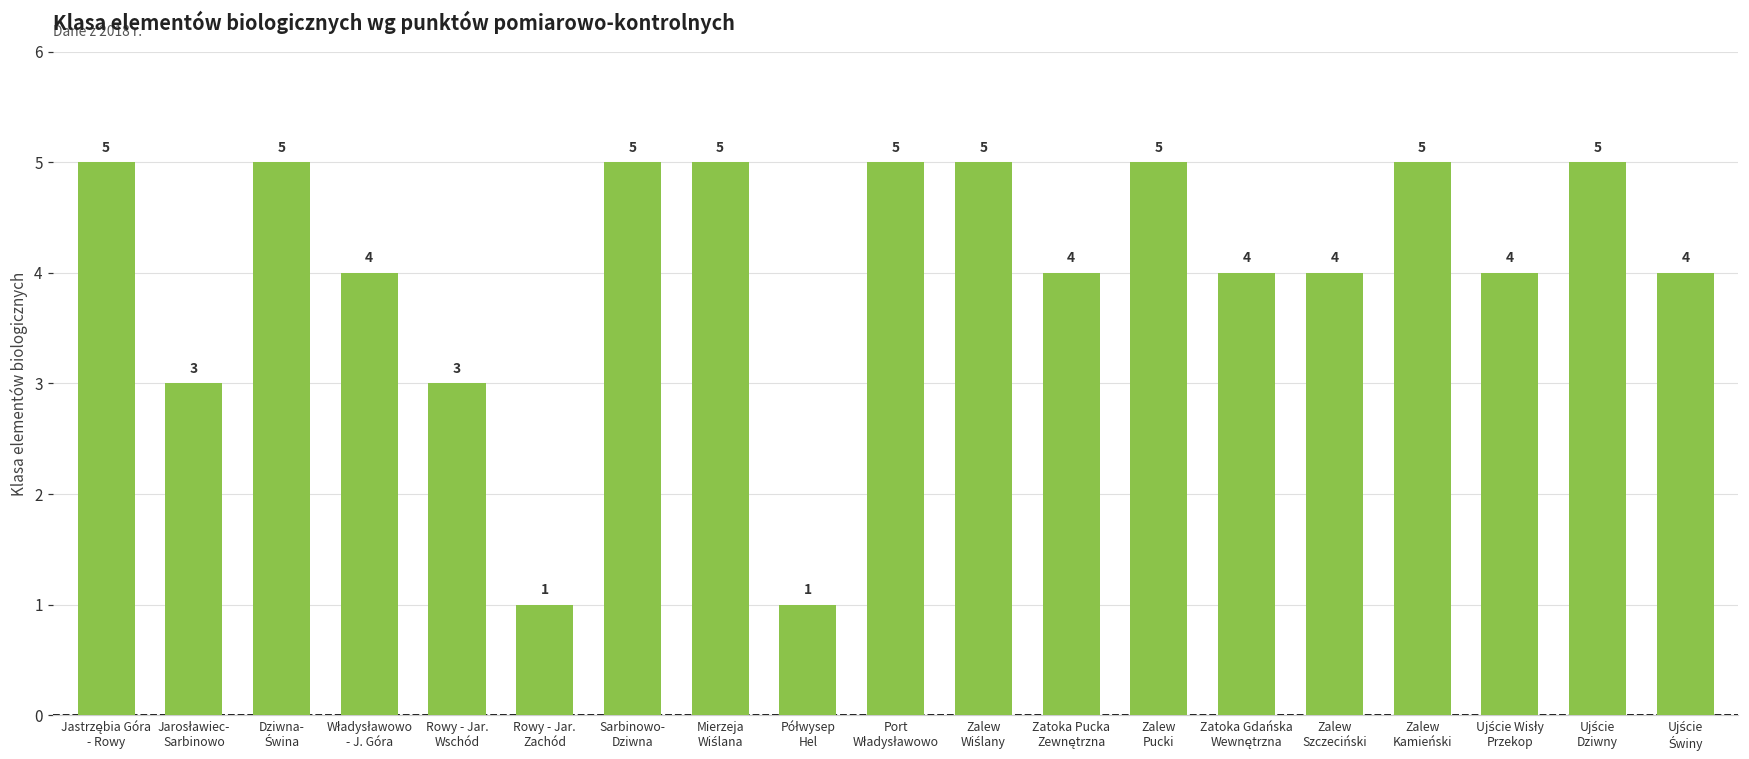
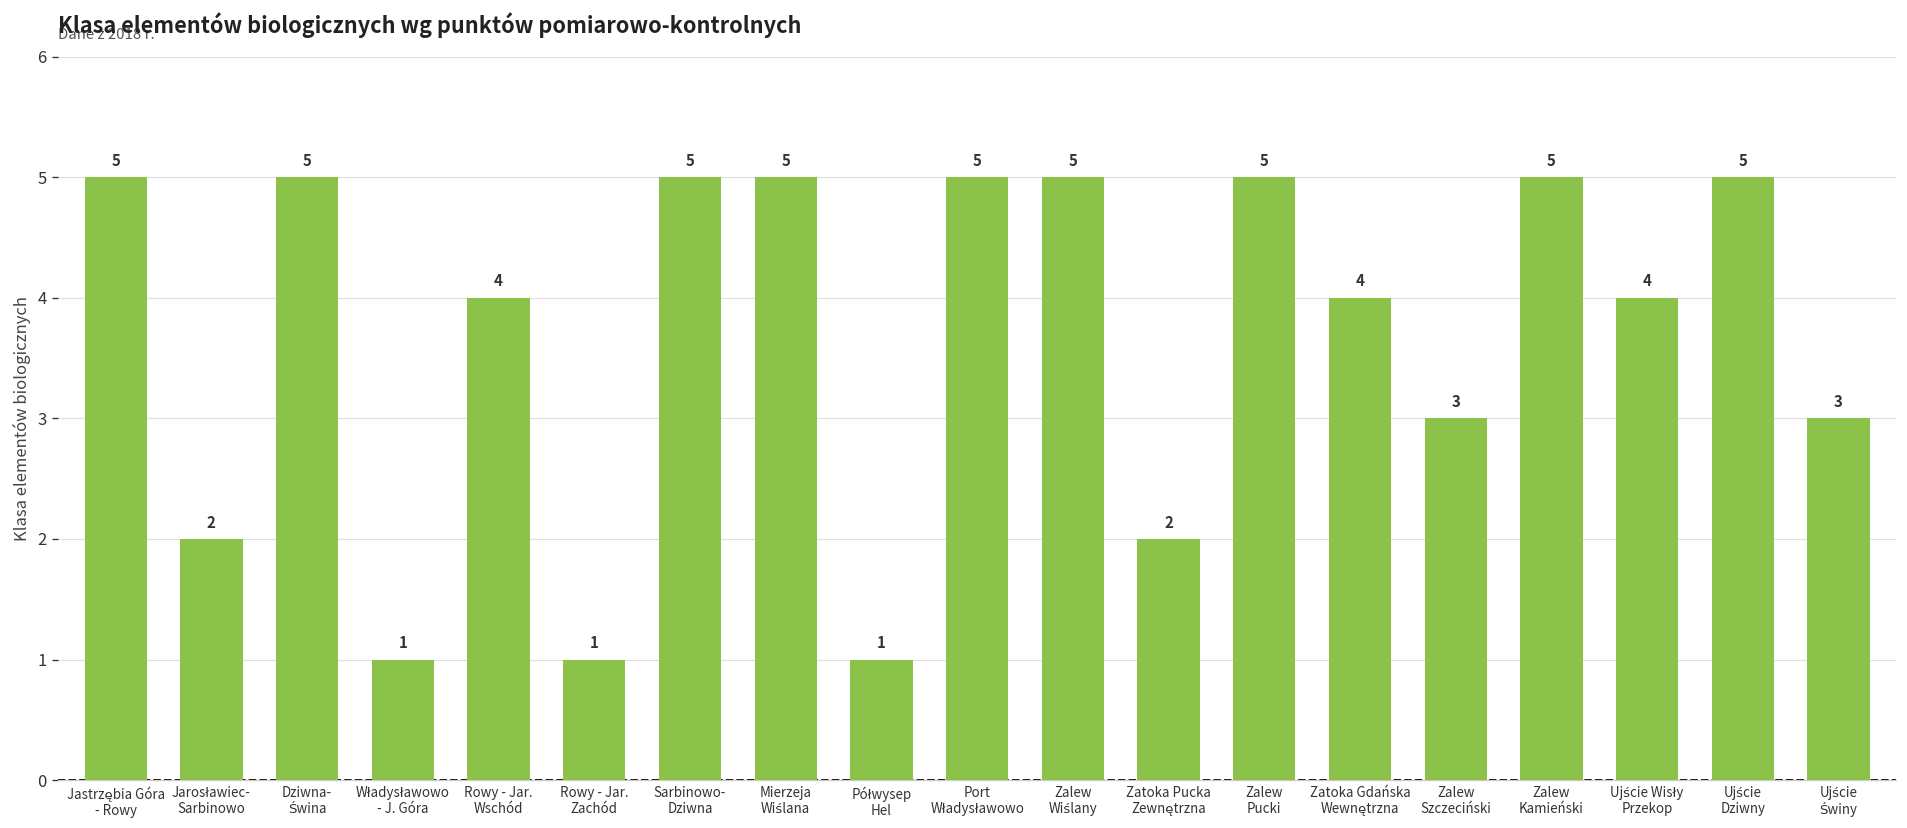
Jarosławiec- Sarbinowo: 3 -> 2
Władysławowo - J. Góra: 4 -> 1
Rowy - Jar. Wschód: 3 -> 4
Zatoka Pucka Zewnętrzna: 4 -> 2
Zalew Szczeciński: 4 -> 3
Ujście Świny: 4 -> 3
